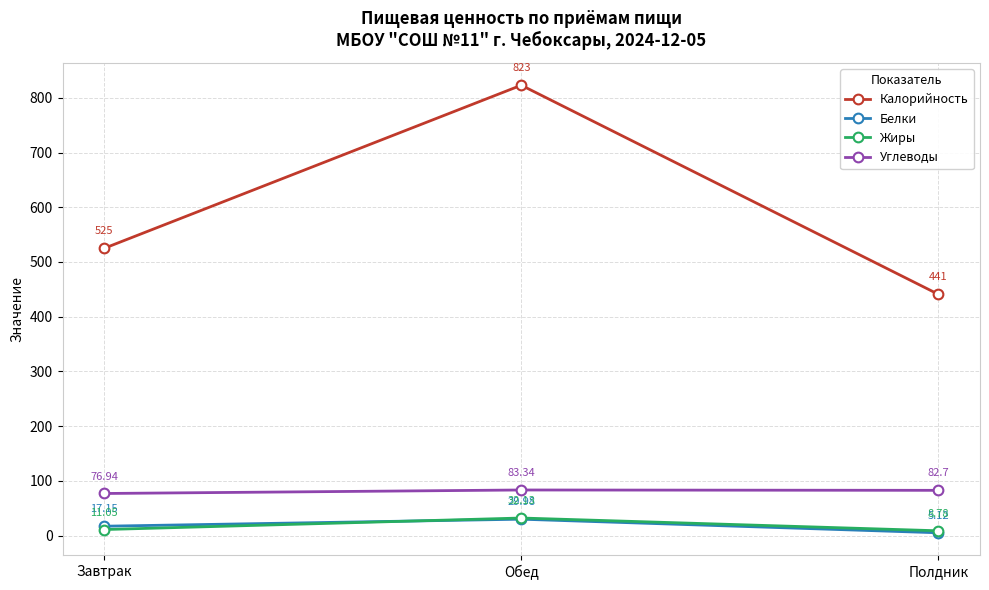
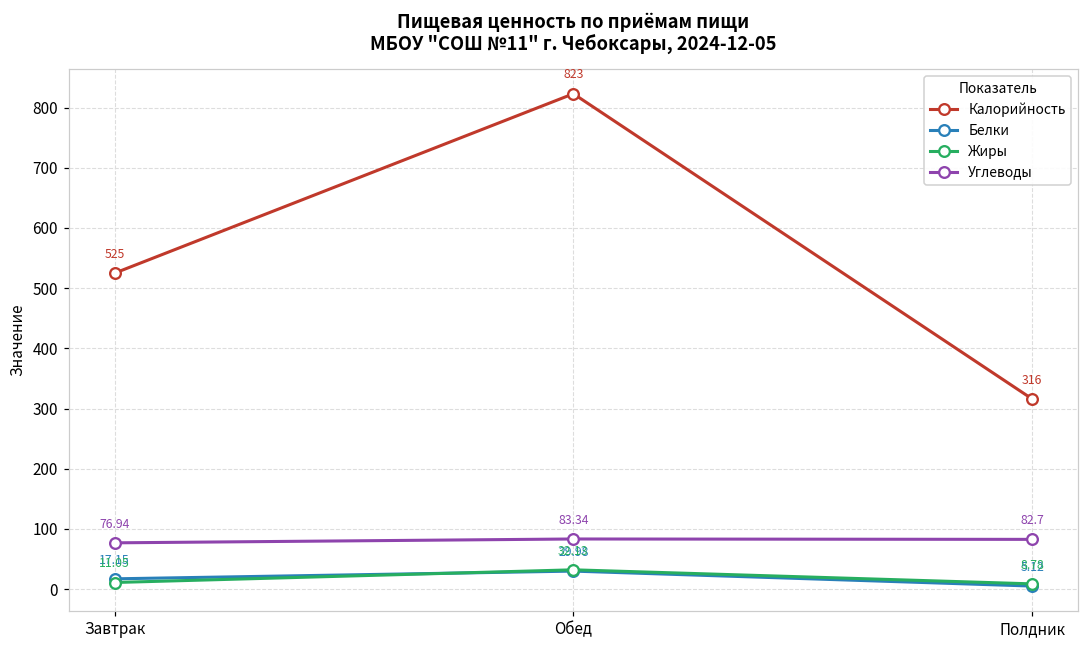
Калорийность, Полдник: 441 -> 316
